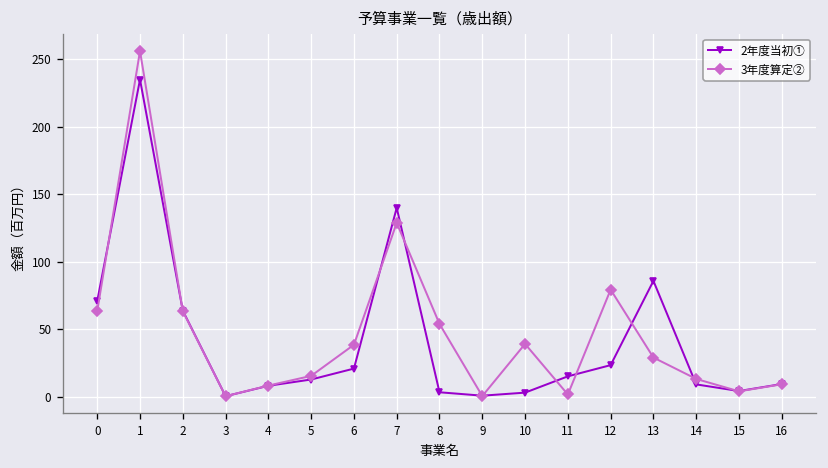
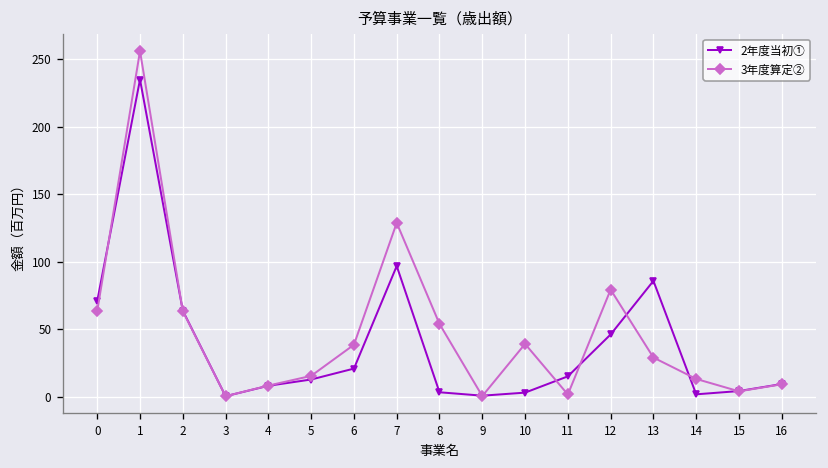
2年度当初①, 7: 140 -> 97
2年度当初①, 12: 23 -> 46
2年度当初①, 14: 9 -> 2
